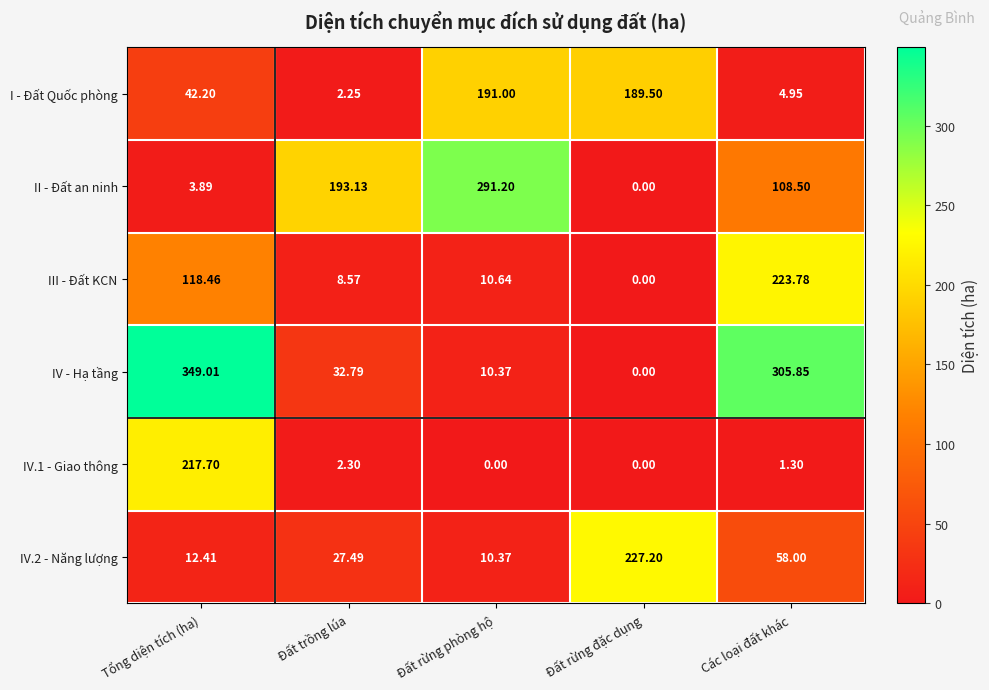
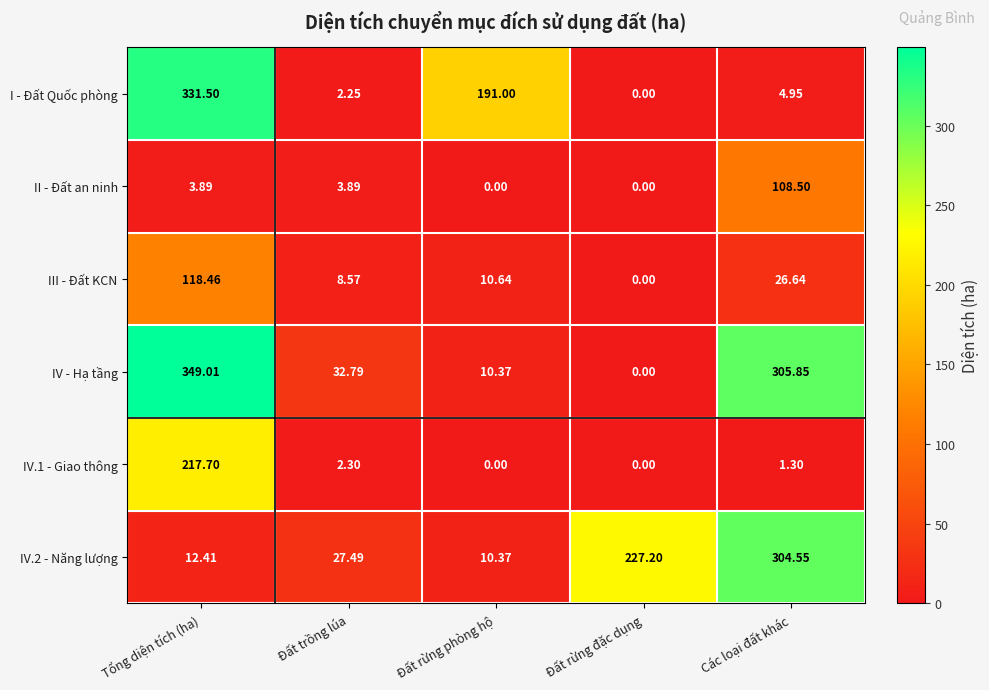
I - Đất Quốc phòng, Tổng diện tích (ha): 42.20 -> 331.50
I - Đất Quốc phòng, Đất rừng đặc dụng: 189.50 -> 0.00
II - Đất an ninh, Đất trồng lúa: 193.13 -> 3.89
II - Đất an ninh, Đất rừng phòng hộ: 291.20 -> 0.00
III - Đất KCN, Các loại đất khác: 223.78 -> 26.64
IV.2 - Năng lượng, Các loại đất khác: 58.00 -> 304.55
